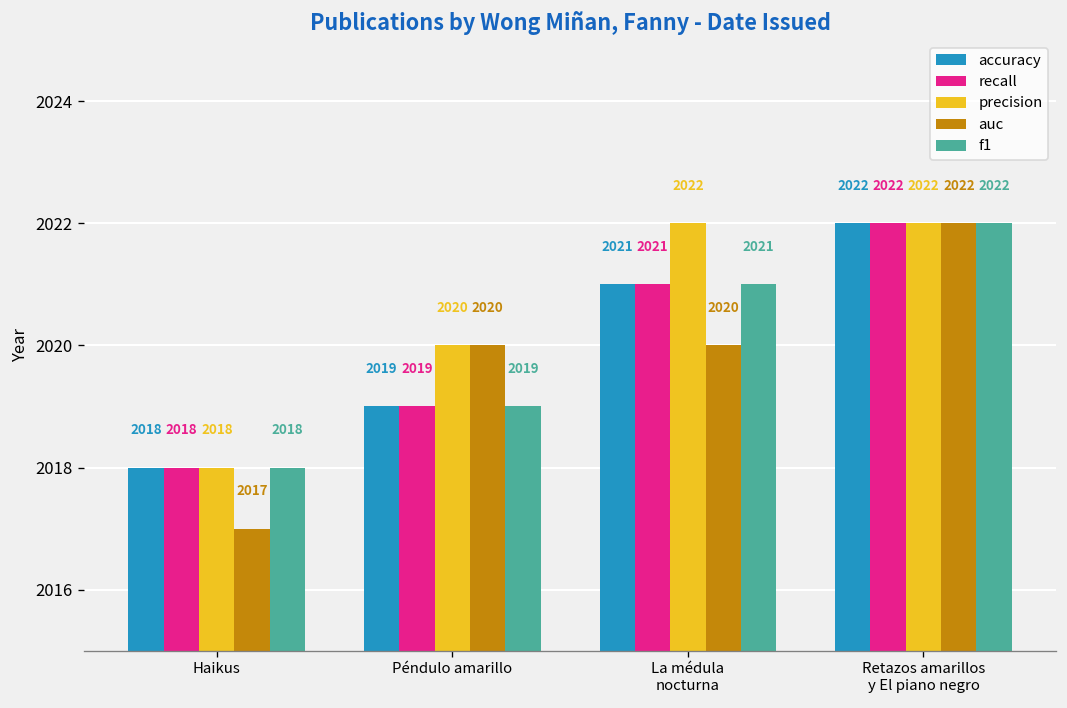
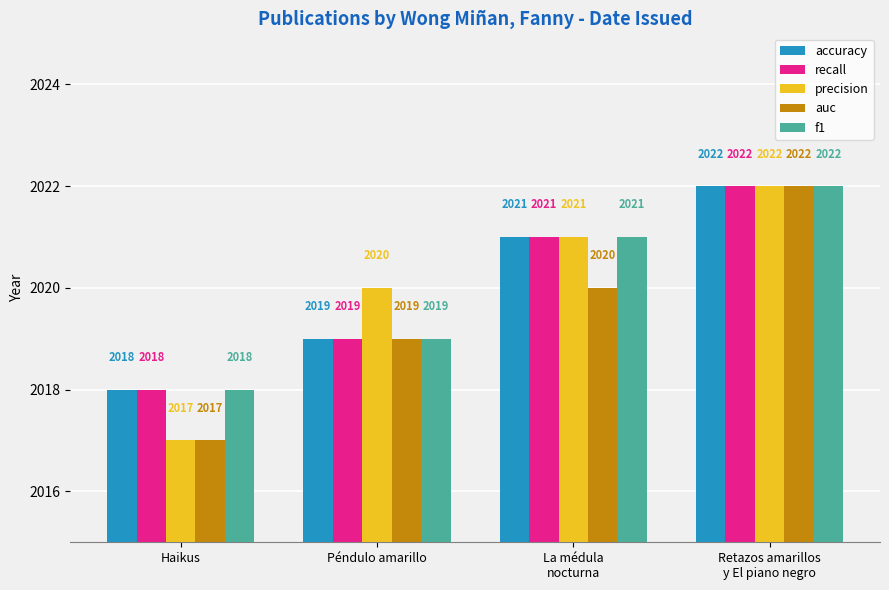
precision, Haikus: 2018 -> 2017
auc, Péndulo amarillo: 2020 -> 2019
precision, La médula nocturna: 2022 -> 2021
